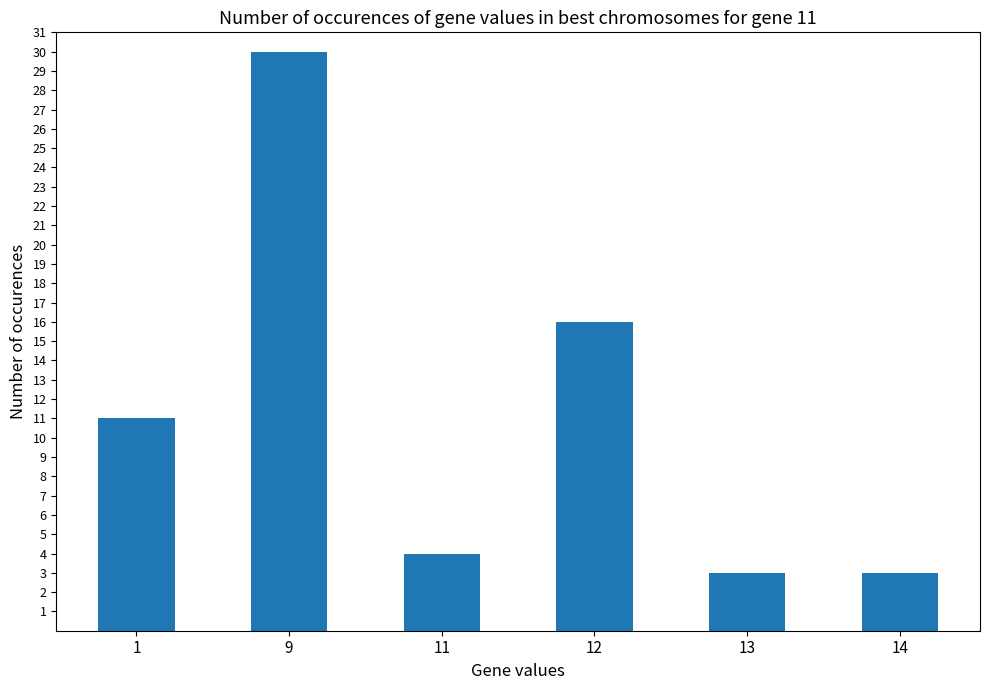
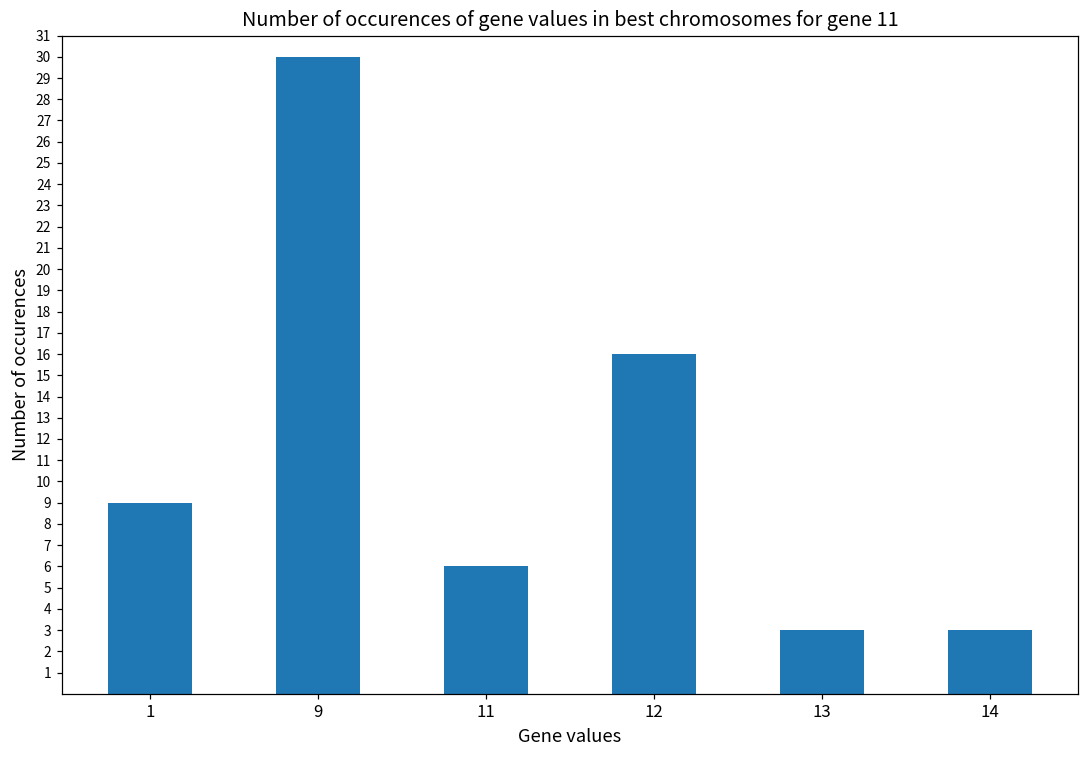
1: 11 -> 9
11: 4 -> 6
